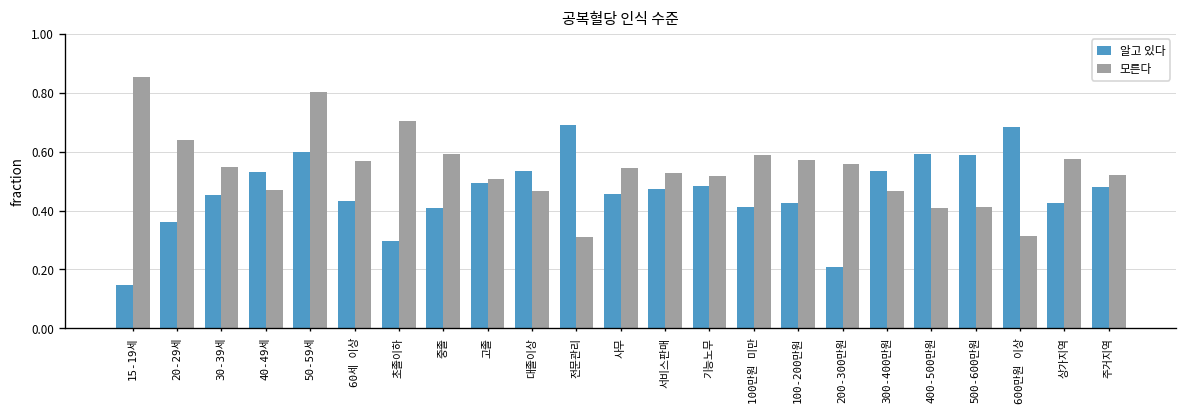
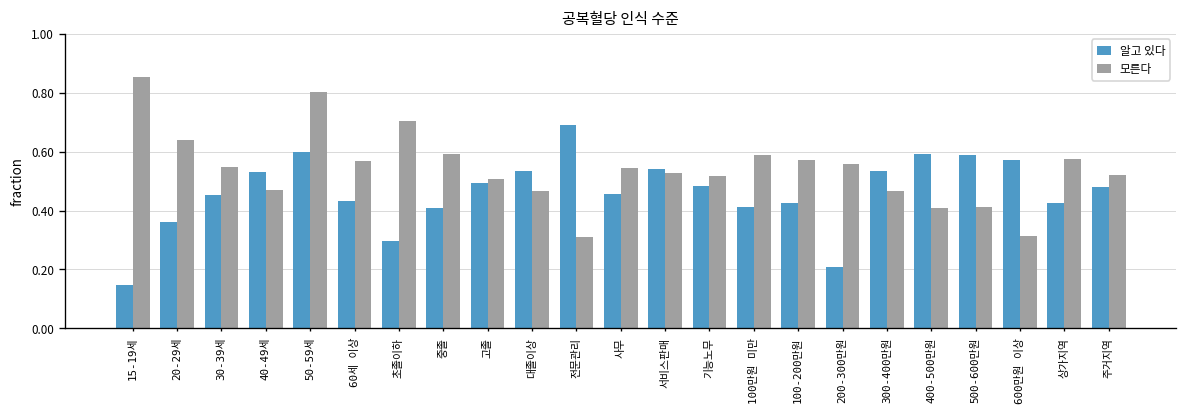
알고 있다, 서비스판매: 0.47 -> 0.54
알고 있다, 600만원 이상: 0.69 -> 0.57
